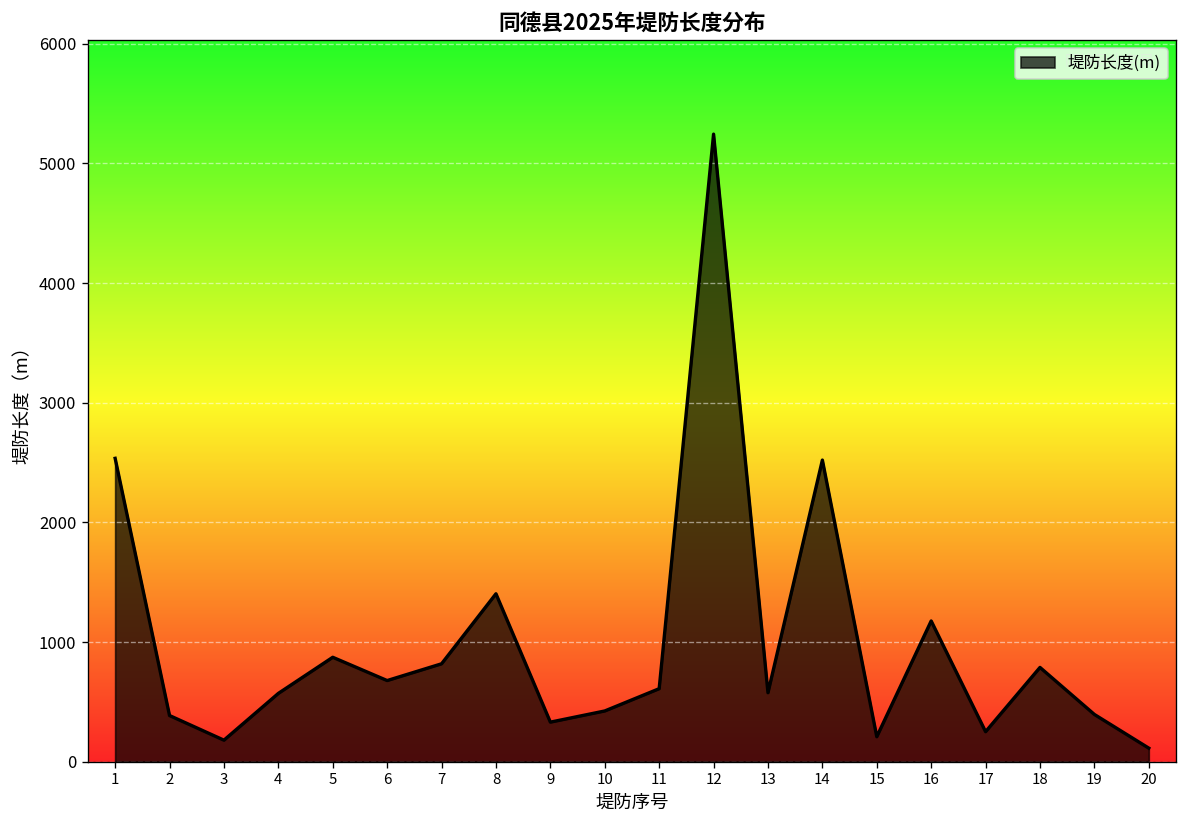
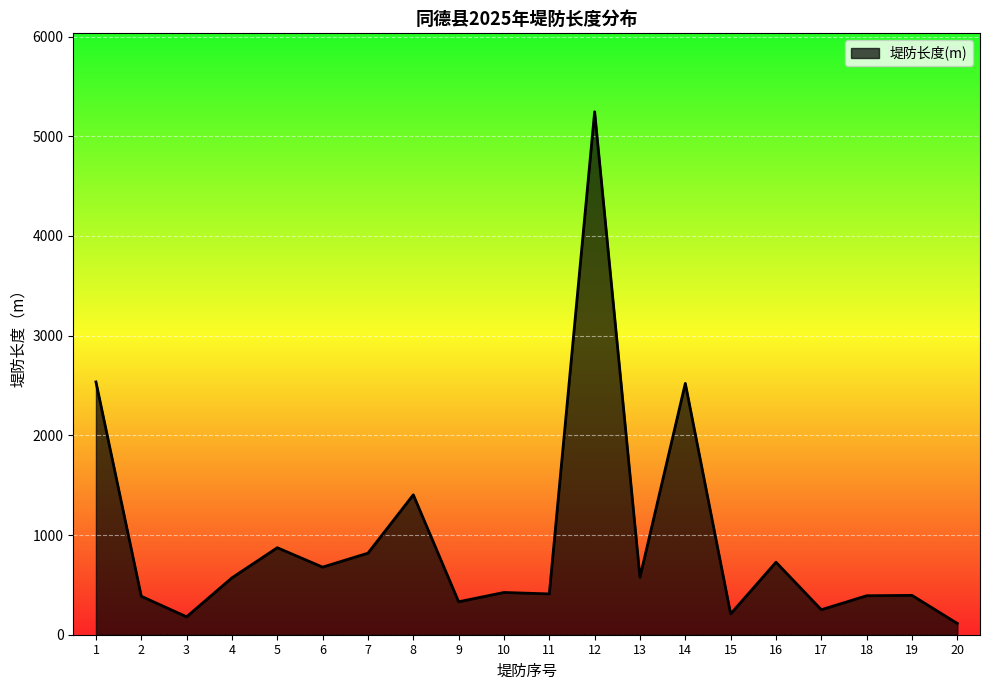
11: 600 -> 400
16: 1200 -> 700
18: 800 -> 400
